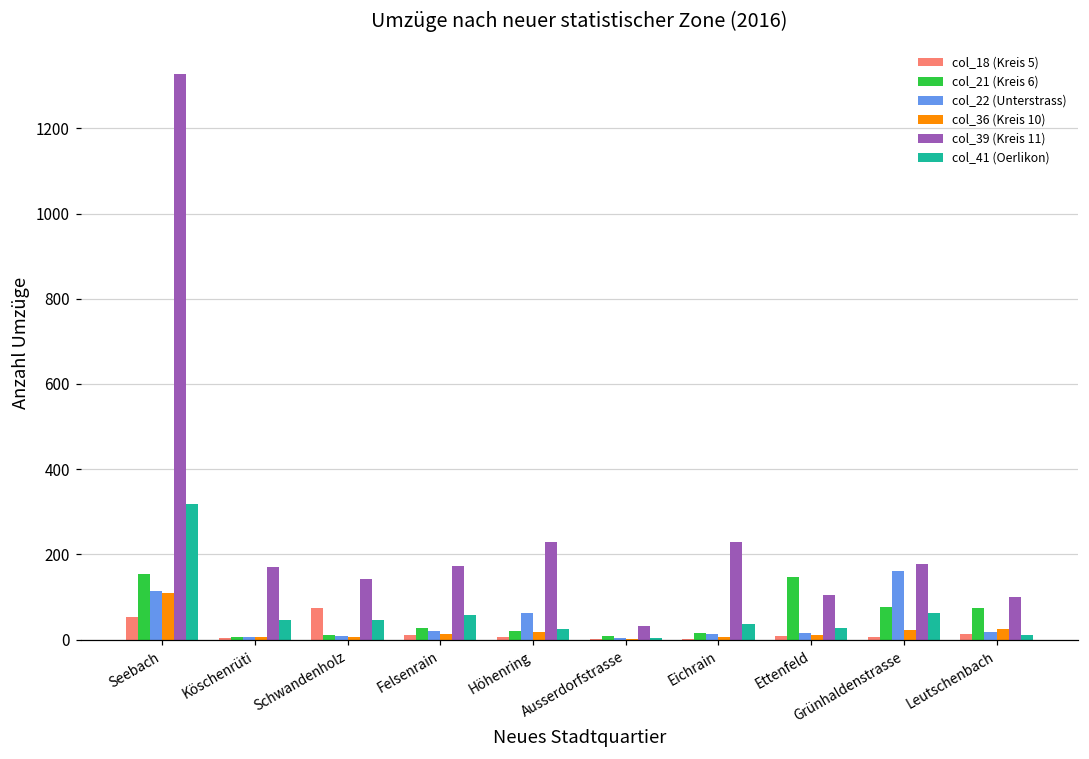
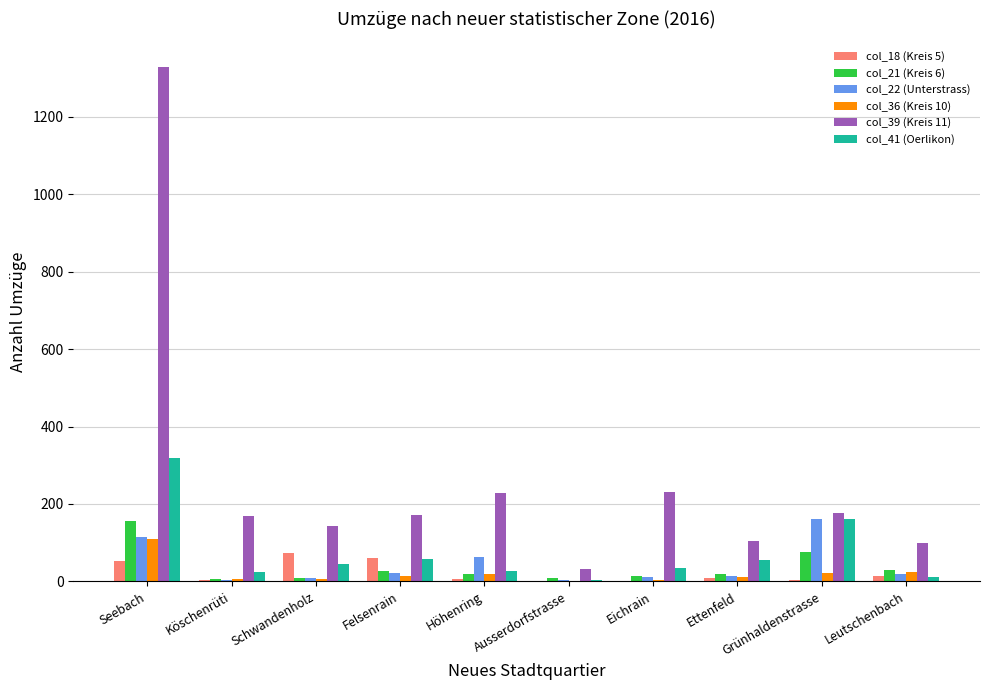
col_41 (Oerlikon), Köschenrüti: 50 -> 20
col_18 (Kreis 5), Felsenrain: 10 -> 60
col_21 (Kreis 6), Ettenfeld: 150 -> 20
col_41 (Oerlikon), Ettenfeld: 30 -> 60
col_41 (Oerlikon), Grünhaldenstrasse: 60 -> 160
col_21 (Kreis 6), Leutschenbach: 80 -> 30
